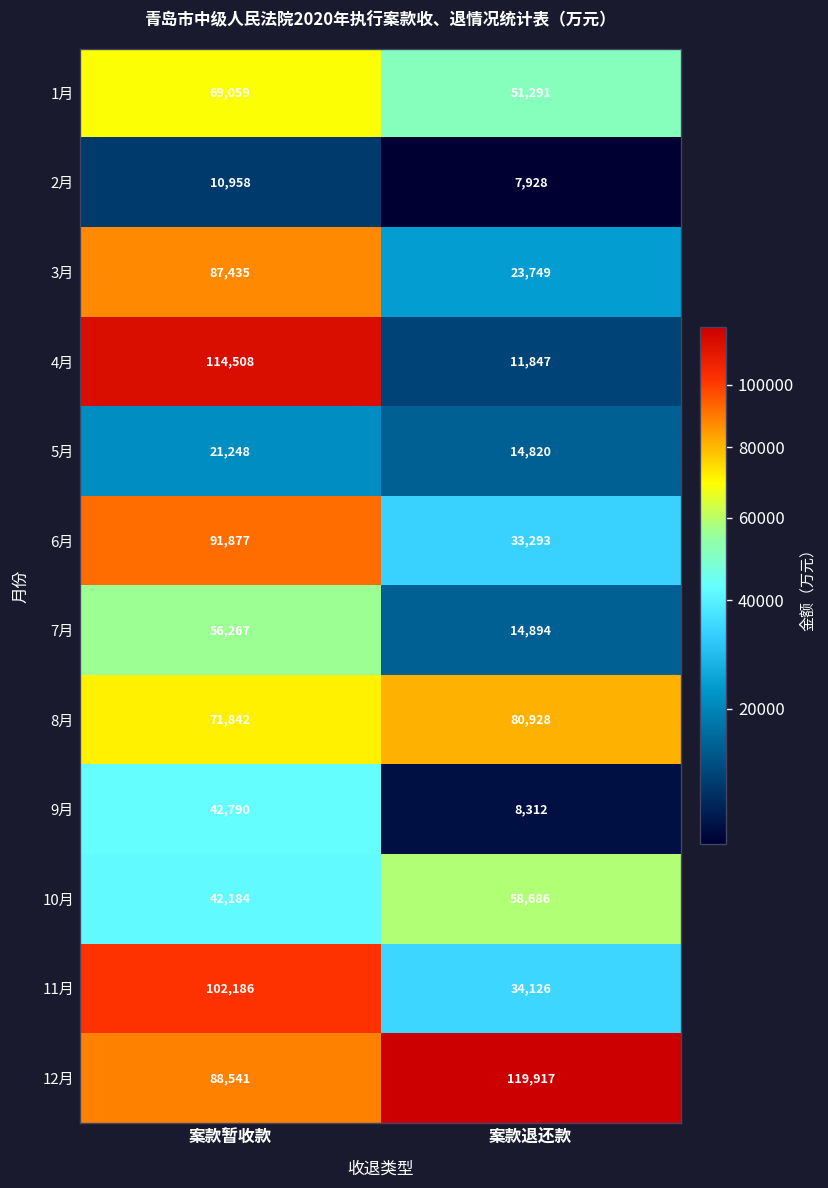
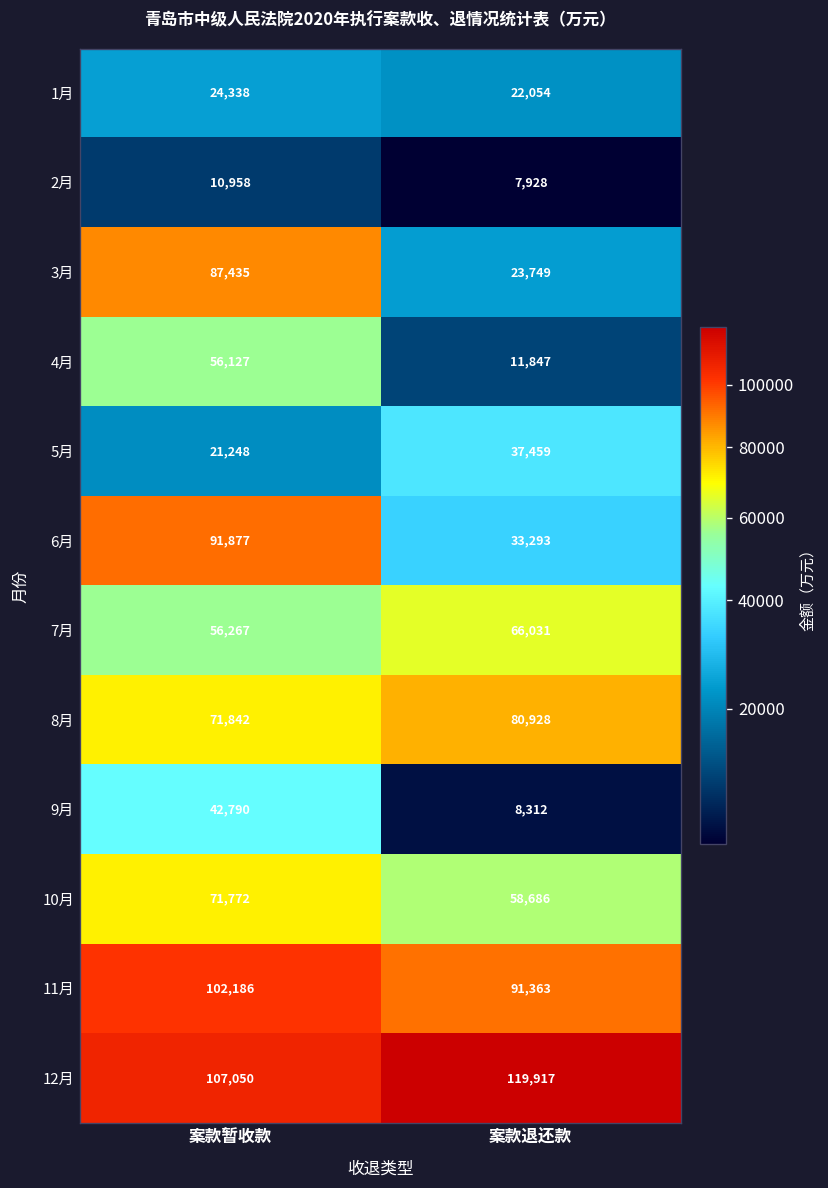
1月, 案款暂收款: 69,059 -> 24,338
1月, 案款退还款: 51,291 -> 22,054
4月, 案款暂收款: 114,508 -> 56,127
5月, 案款退还款: 14,820 -> 37,459
7月, 案款退还款: 14,894 -> 66,031
10月, 案款暂收款: 42,184 -> 71,772
11月, 案款退还款: 34,126 -> 91,363
12月, 案款暂收款: 88,541 -> 107,050
